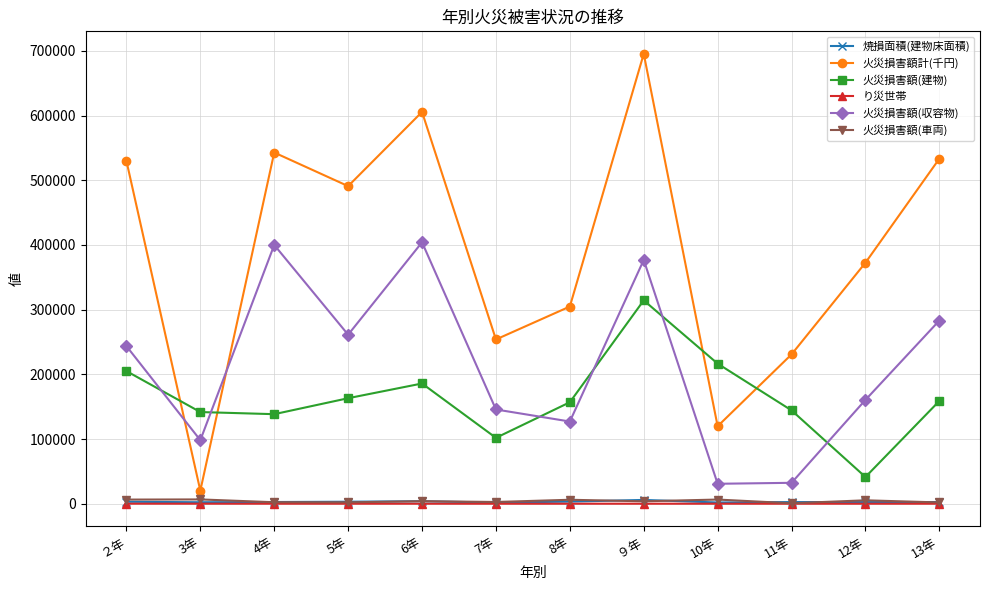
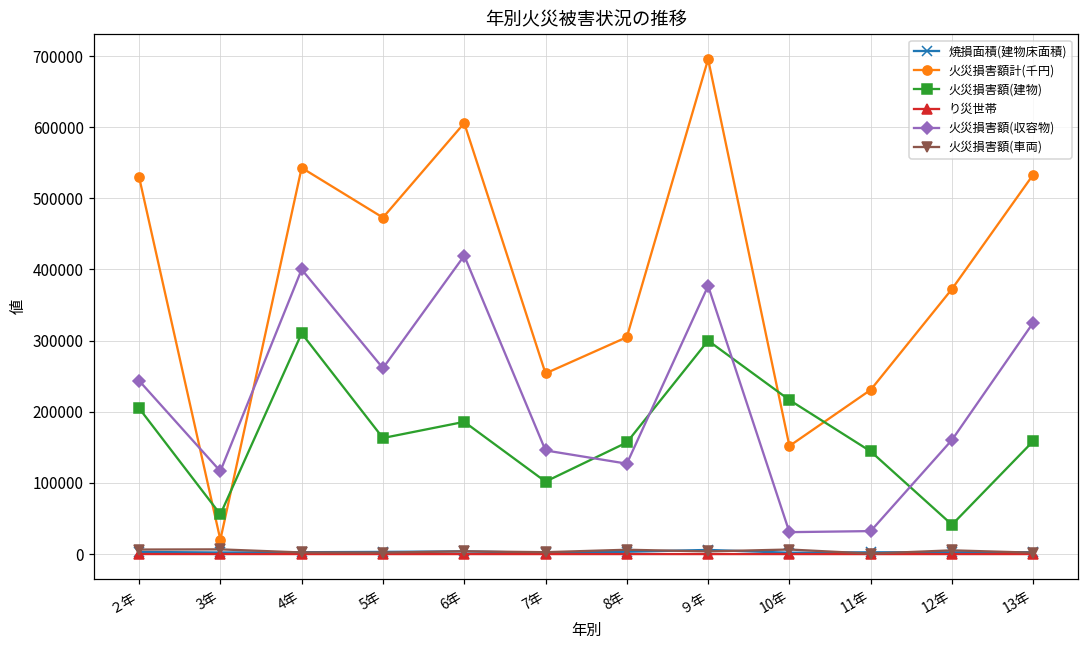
火災損害額(建物), 3年: 140000 -> 60000
火災損害額(収容物), 3年: 100000 -> 120000
火災損害額(建物), 4年: 140000 -> 310000
火災損害額計(千円), 5年: 490000 -> 470000
火災損害額(収容物), 6年: 400000 -> 420000
火災損害額(建物), ９年: 310000 -> 300000
火災損害額計(千円), 10年: 120000 -> 150000
火災損害額(収容物), 13年: 280000 -> 330000
